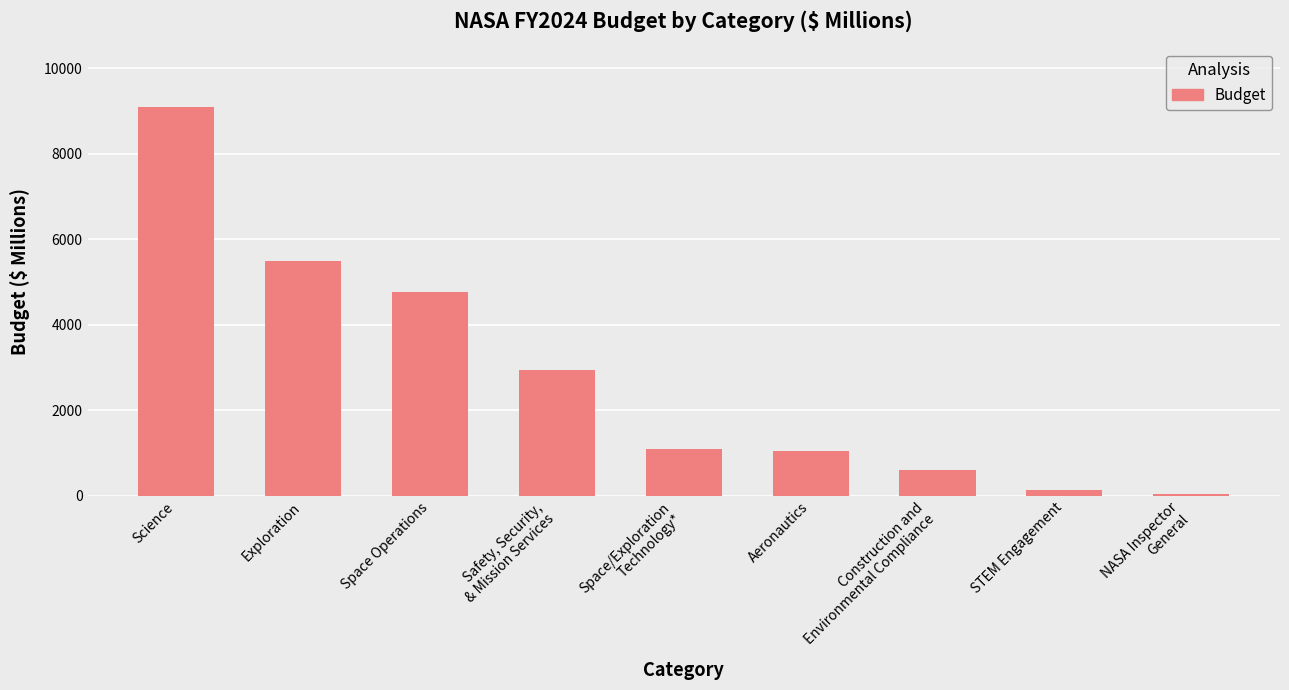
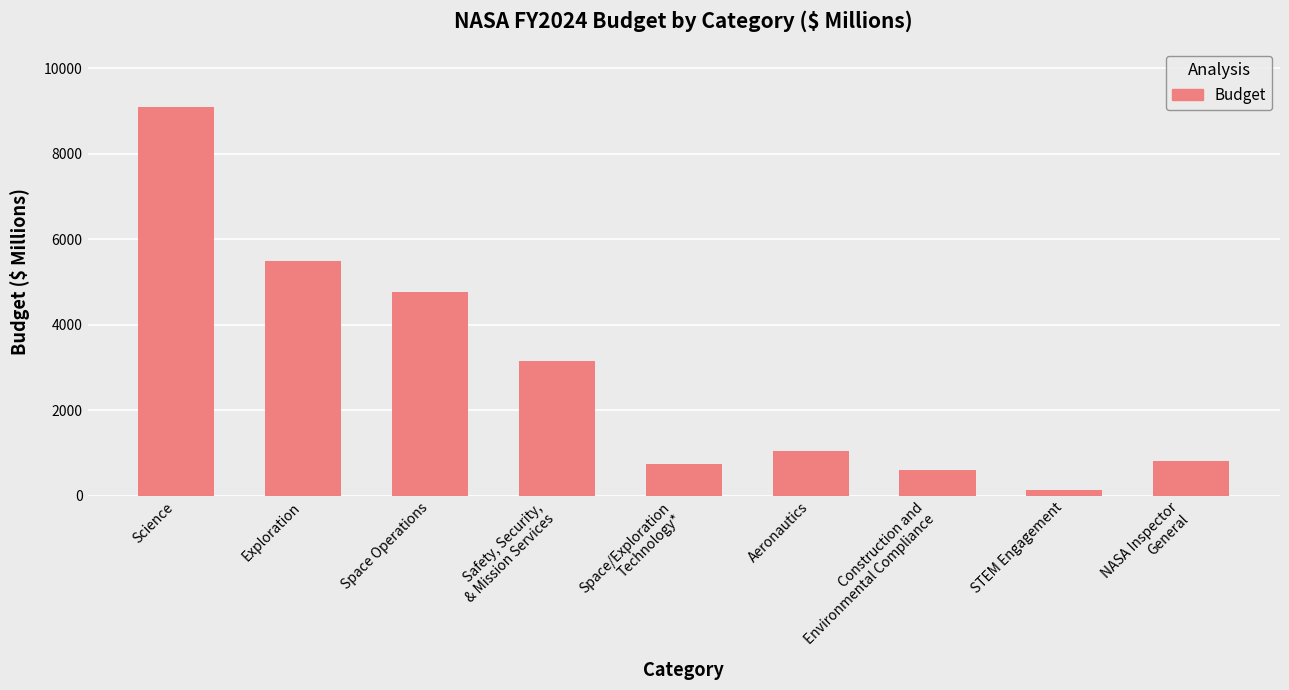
Safety, Security, & Mission Services: 2900 -> 3100
Space/Exploration Technology*: 1100 -> 700
NASA Inspector General: 0 -> 800
